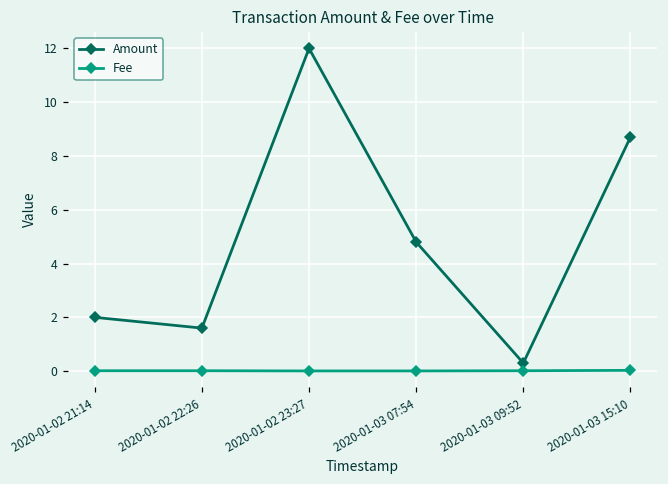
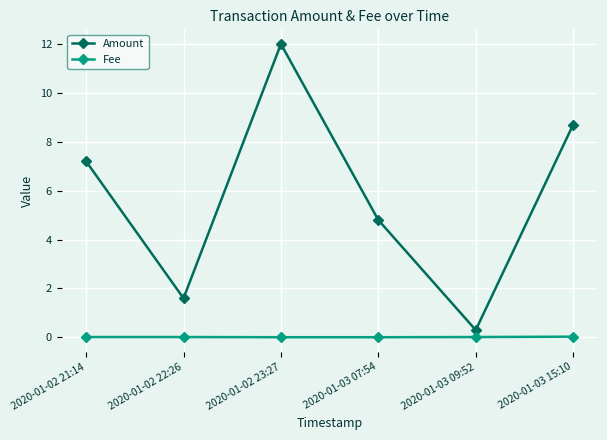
Amount, 2020-01-02 21:14: 2.0 -> 7.2
